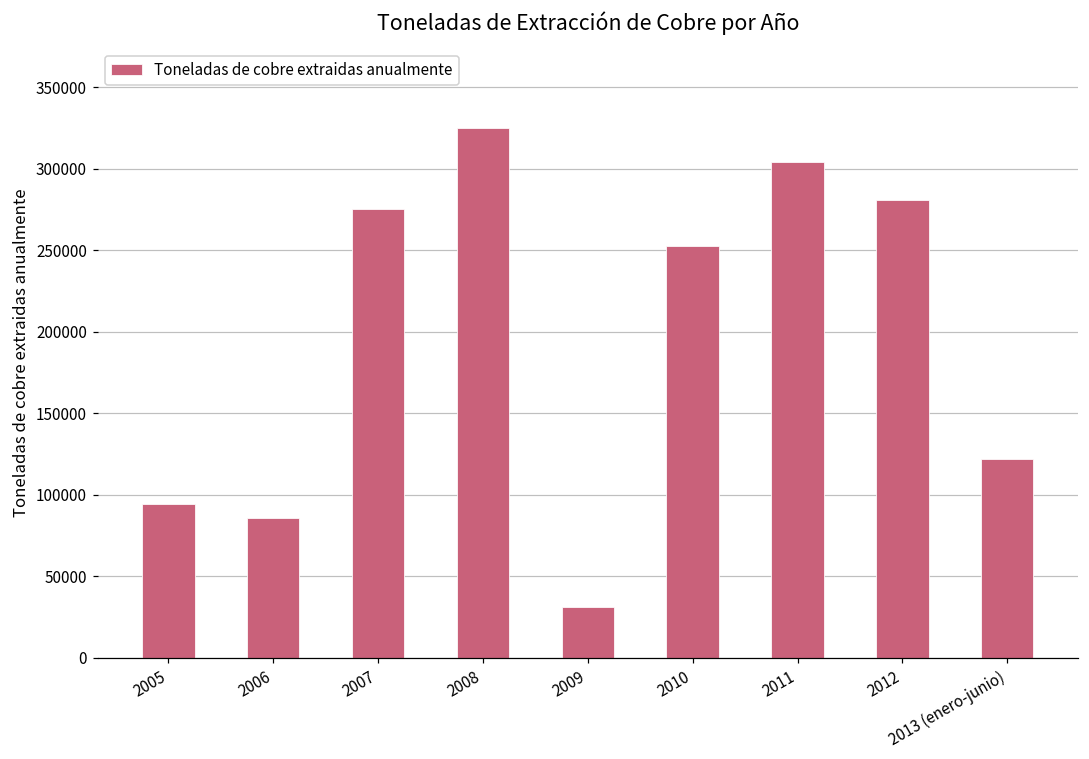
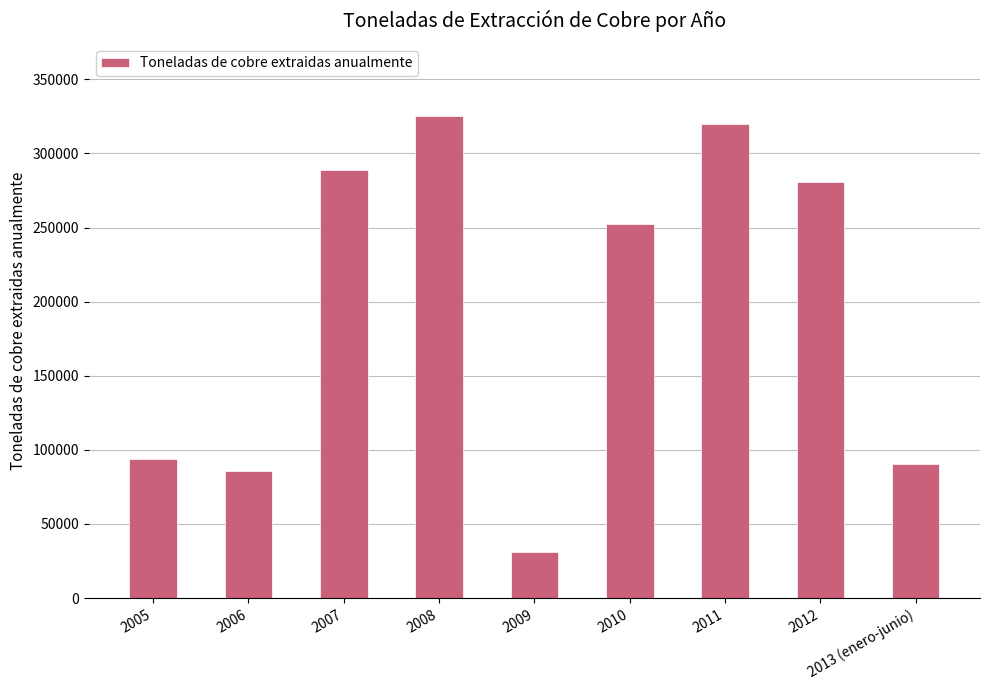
2007: 275000 -> 289000
2011: 304000 -> 320000
2013 (enero-junio): 122000 -> 90000
